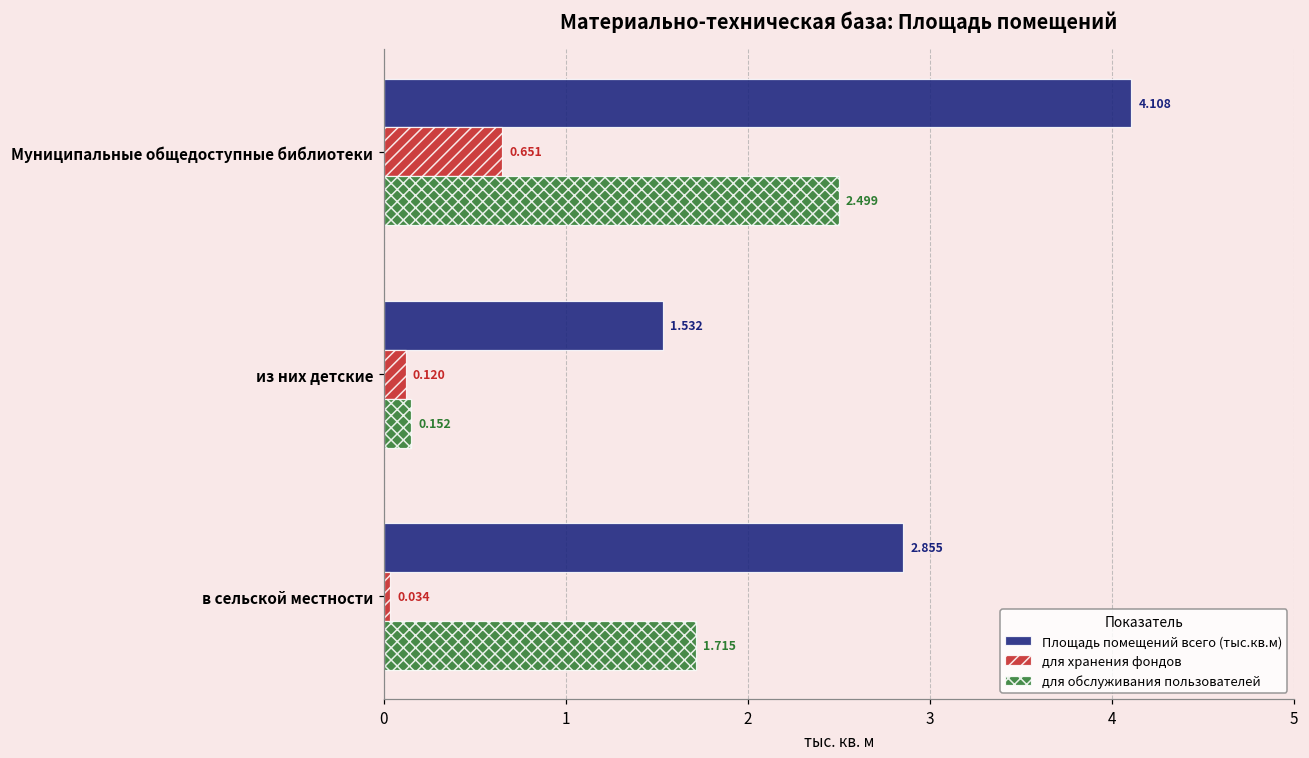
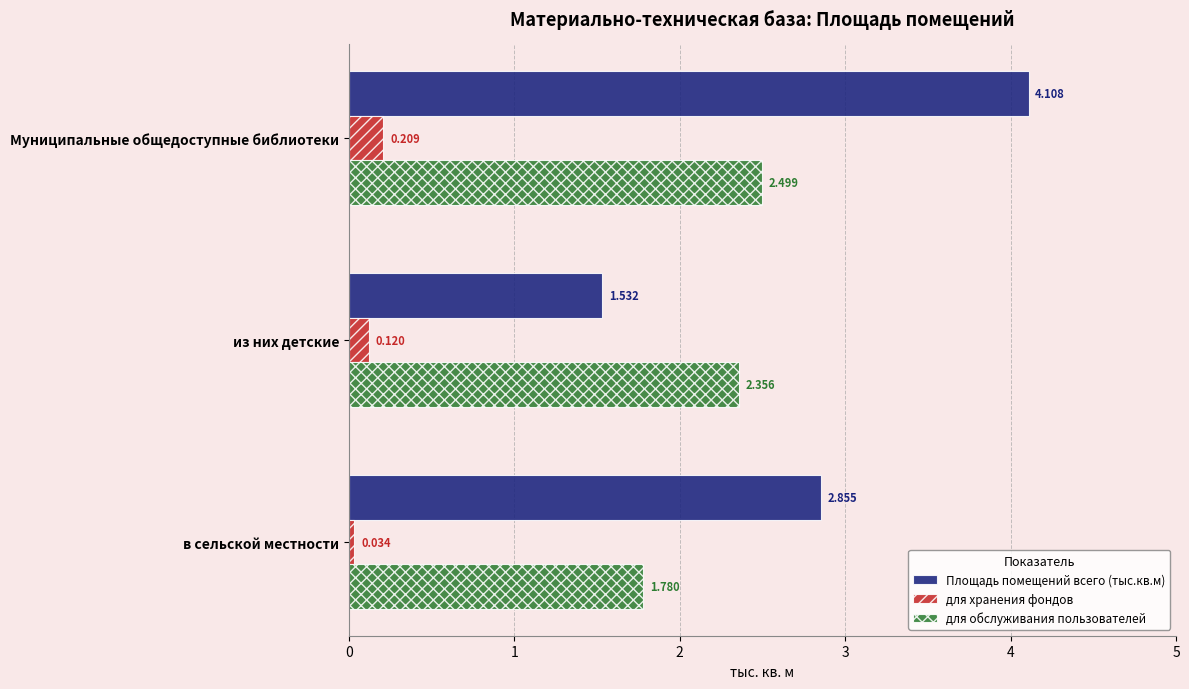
для хранения фондов, Муниципальные общедоступные библиотеки: 0.651 -> 0.209
для обслуживания пользователей, из них детские: 0.152 -> 2.356
для обслуживания пользователей, в сельской местности: 1.715 -> 1.780
